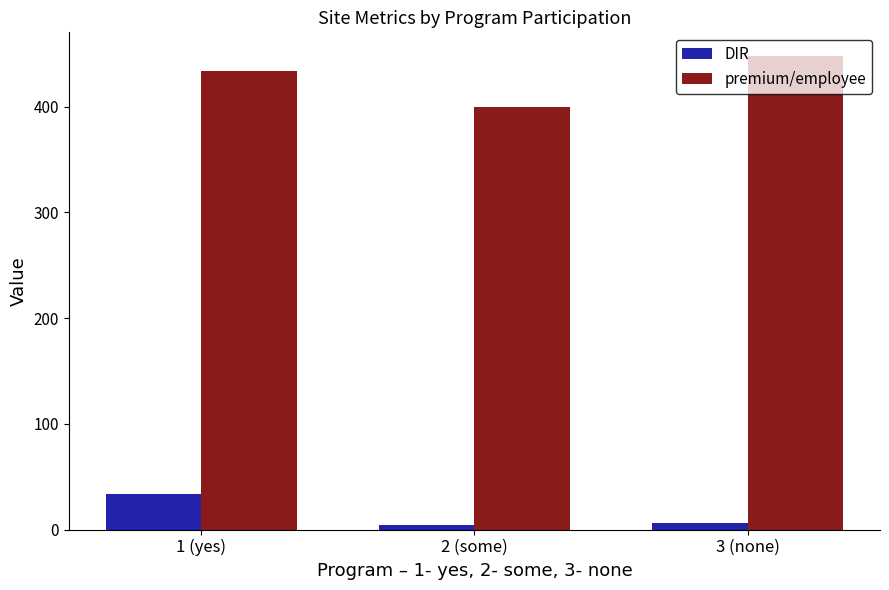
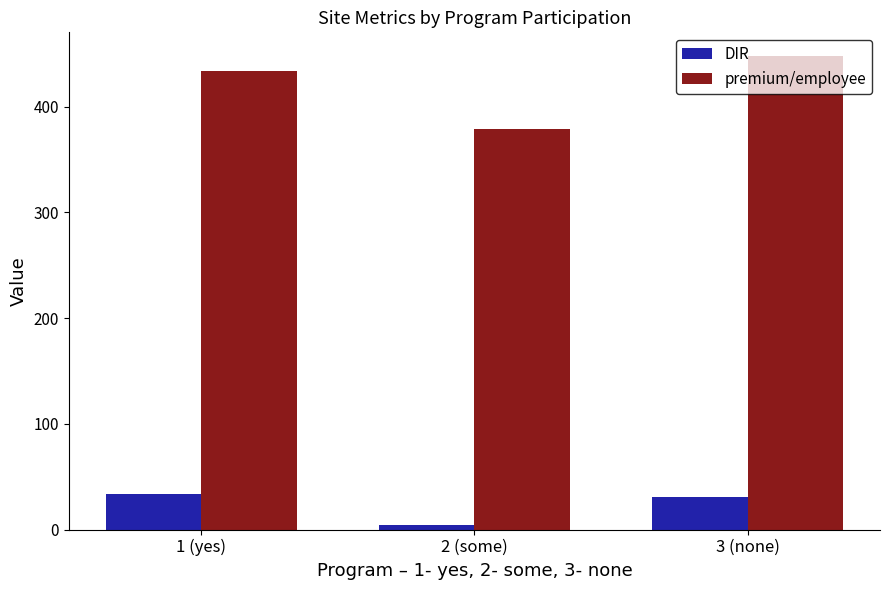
premium/employee, 2 (some): 400 -> 379
DIR, 3 (none): 6 -> 31
